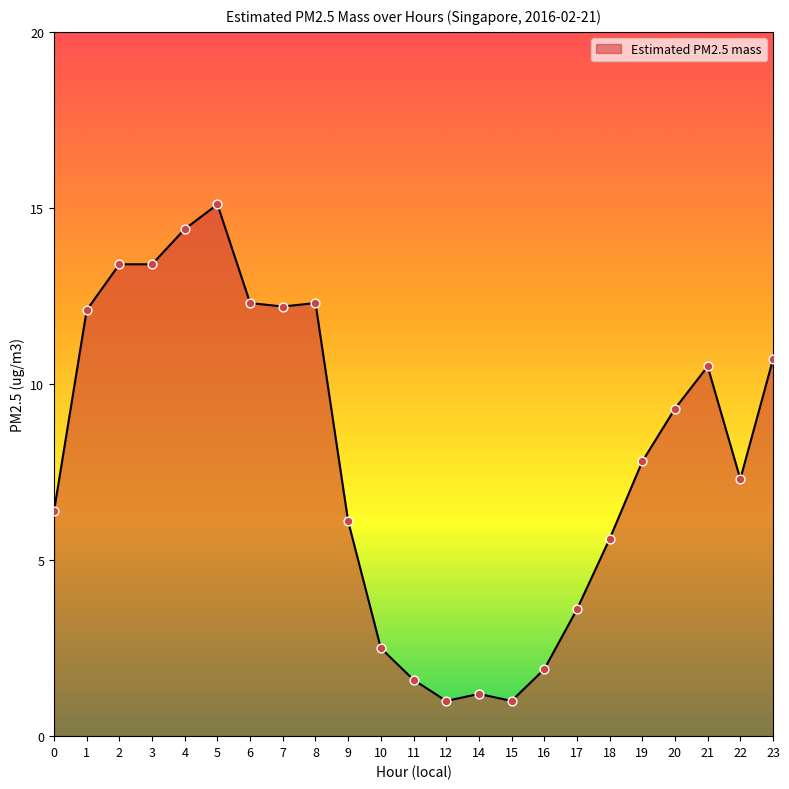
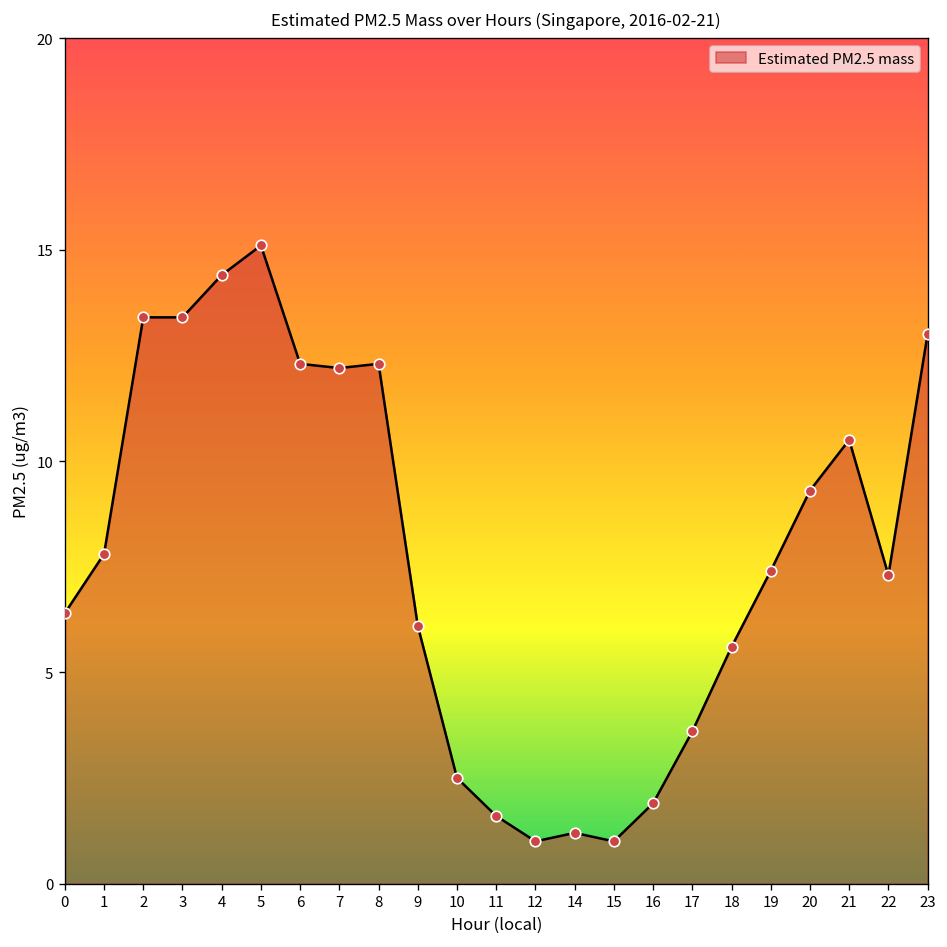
1: 12.1 -> 7.8
19: 7.8 -> 7.4
23: 10.7 -> 13.0
